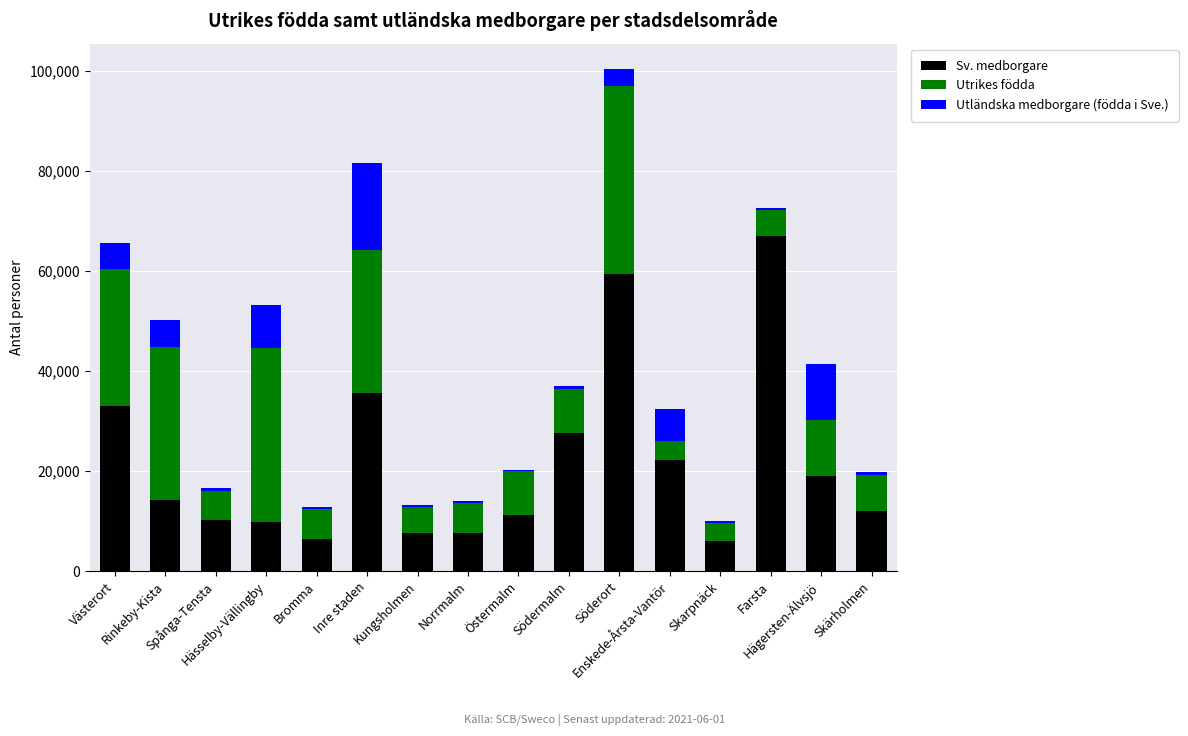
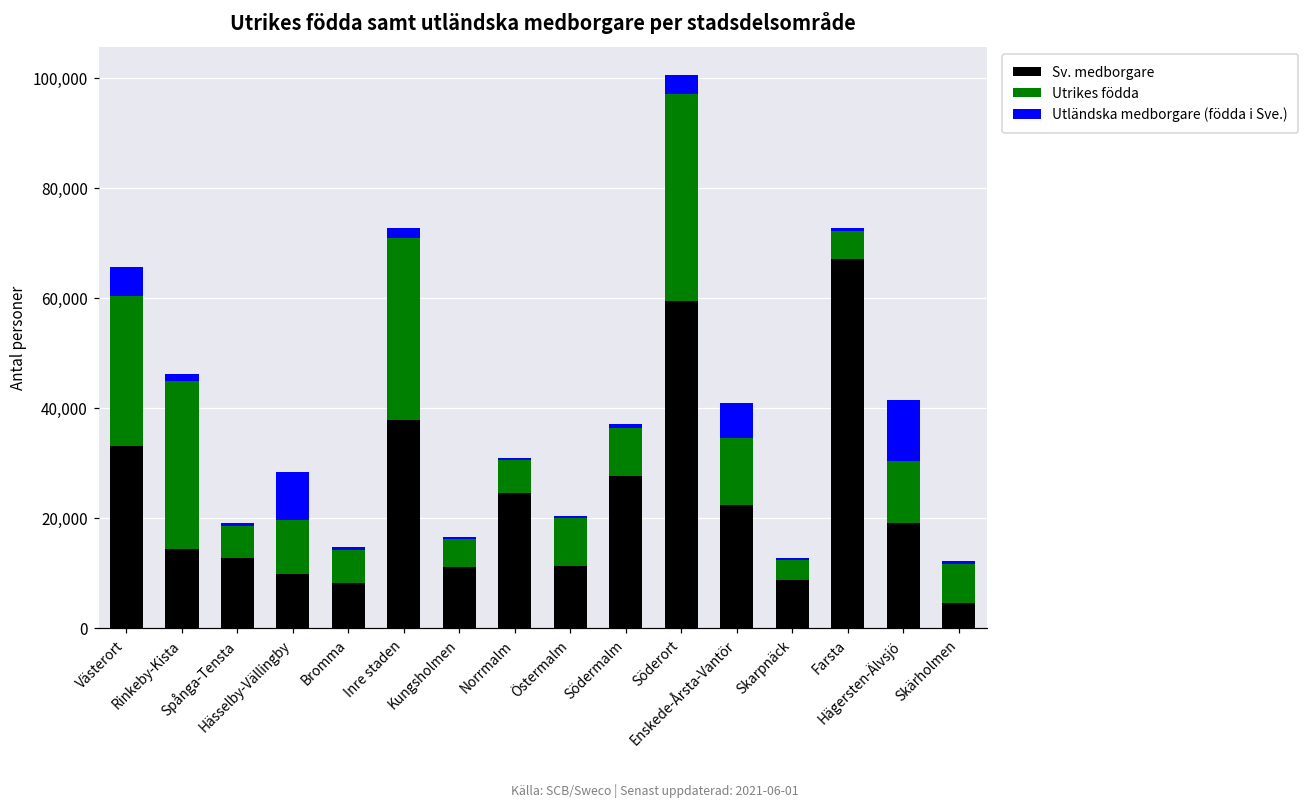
Utländska medborgare (födda i Sve.), Rinkeby-Kista: 5,000 -> 1,000
Sv. medborgare, Spånga-Tensta: 10,000 -> 13,000
Utrikes födda, Hässelby-Vällingby: 35,000 -> 10,000
Sv. medborgare, Bromma: 6,000 -> 8,000
Sv. medborgare, Inre staden: 36,000 -> 38,000
Utrikes födda, Inre staden: 29,000 -> 33,000
Utländska medborgare (födda i Sve.), Inre staden: 17,000 -> 2,000
Sv. medborgare, Kungsholmen: 8,000 -> 11,000
Sv. medborgare, Norrmalm: 8,000 -> 24,000
Utrikes födda, Enskede-Årsta-Vantör: 4,000 -> 12,000
Sv. medborgare, Skarpnäck: 6,000 -> 9,000
Sv. medborgare, Skärholmen: 12,000 -> 4,000
